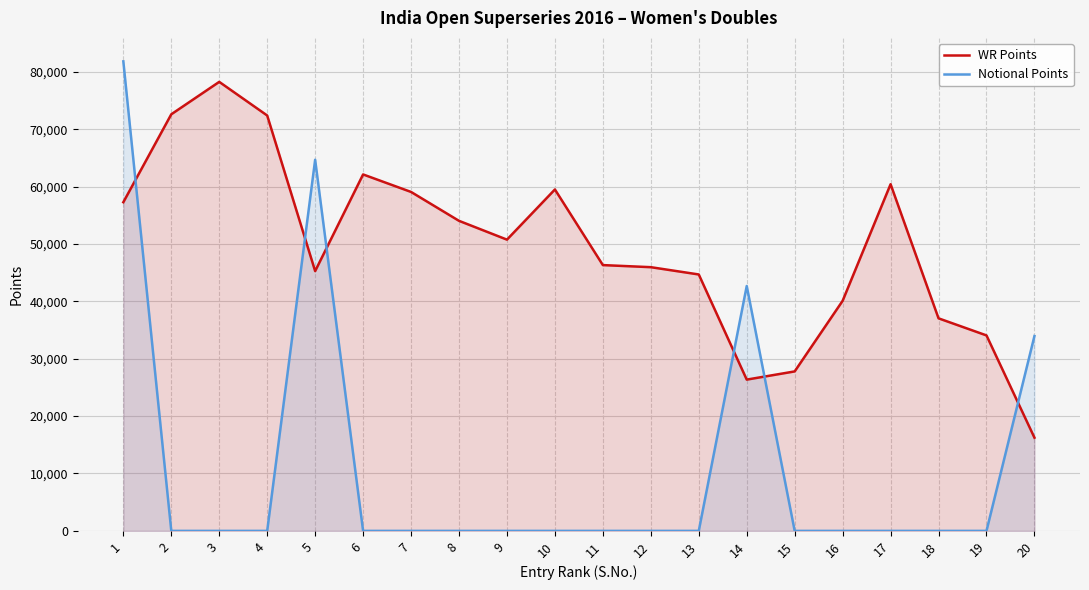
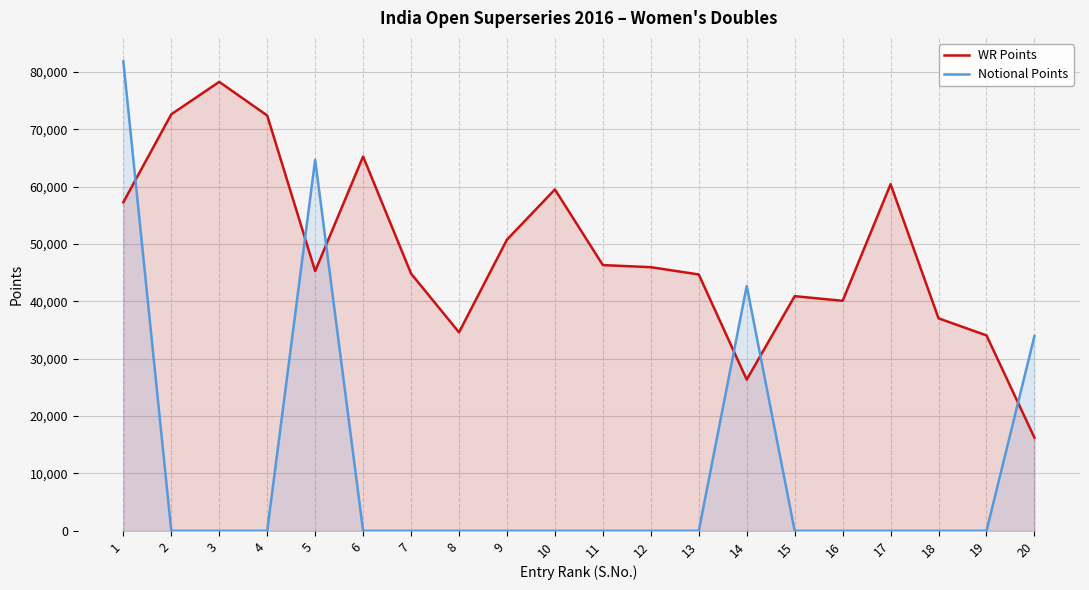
WR Points, 6: 62,000 -> 65,000
WR Points, 7: 59,000 -> 45,000
WR Points, 8: 54,000 -> 35,000
WR Points, 15: 28,000 -> 41,000
